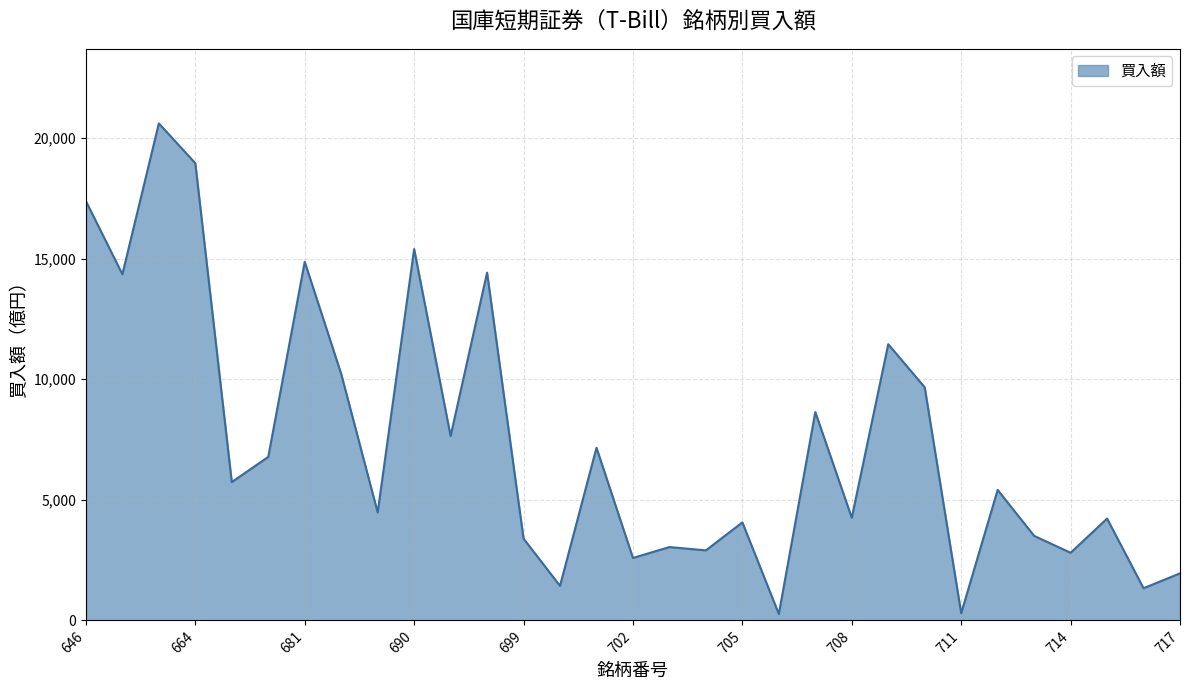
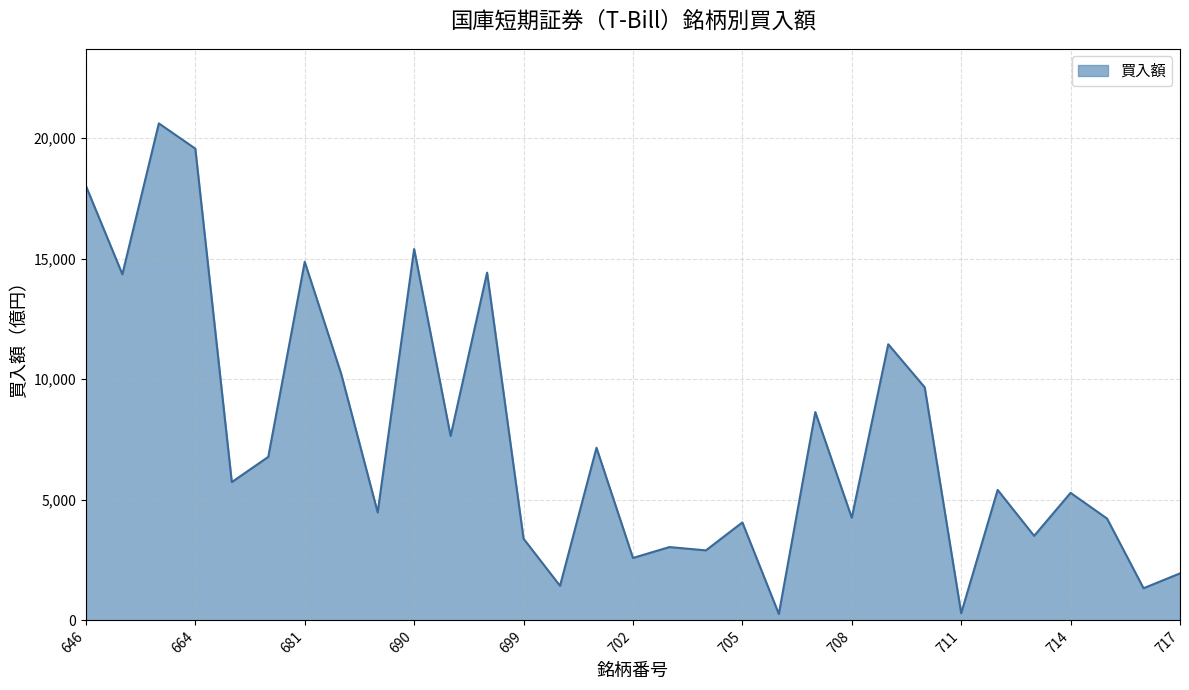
646: 17,400 -> 18,000
664: 19,000 -> 19,600
714: 2,800 -> 5,300
